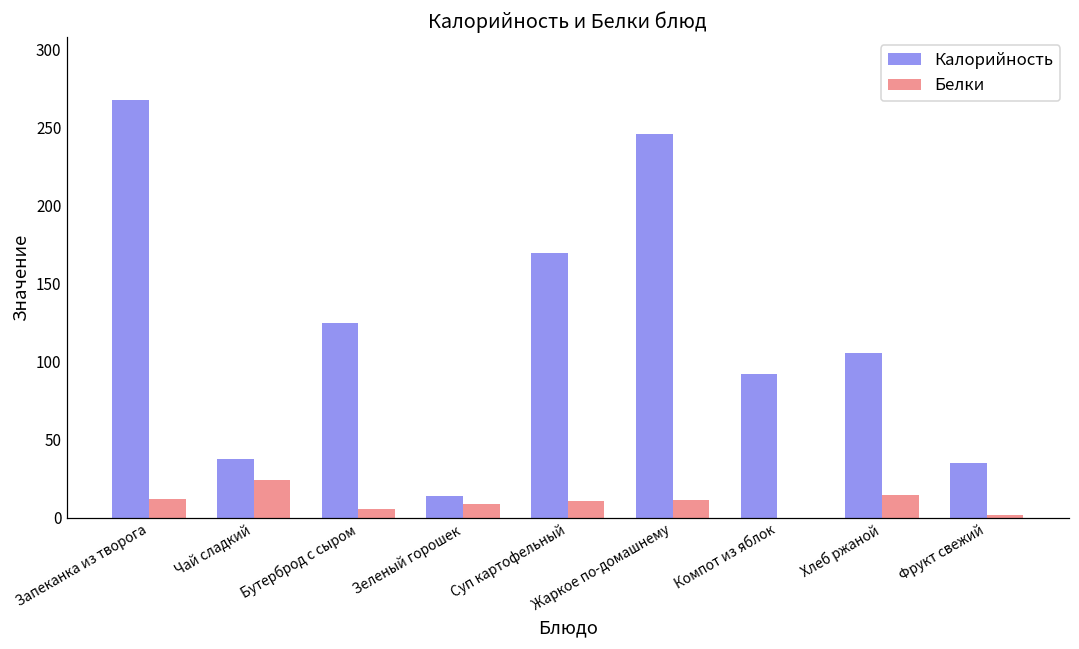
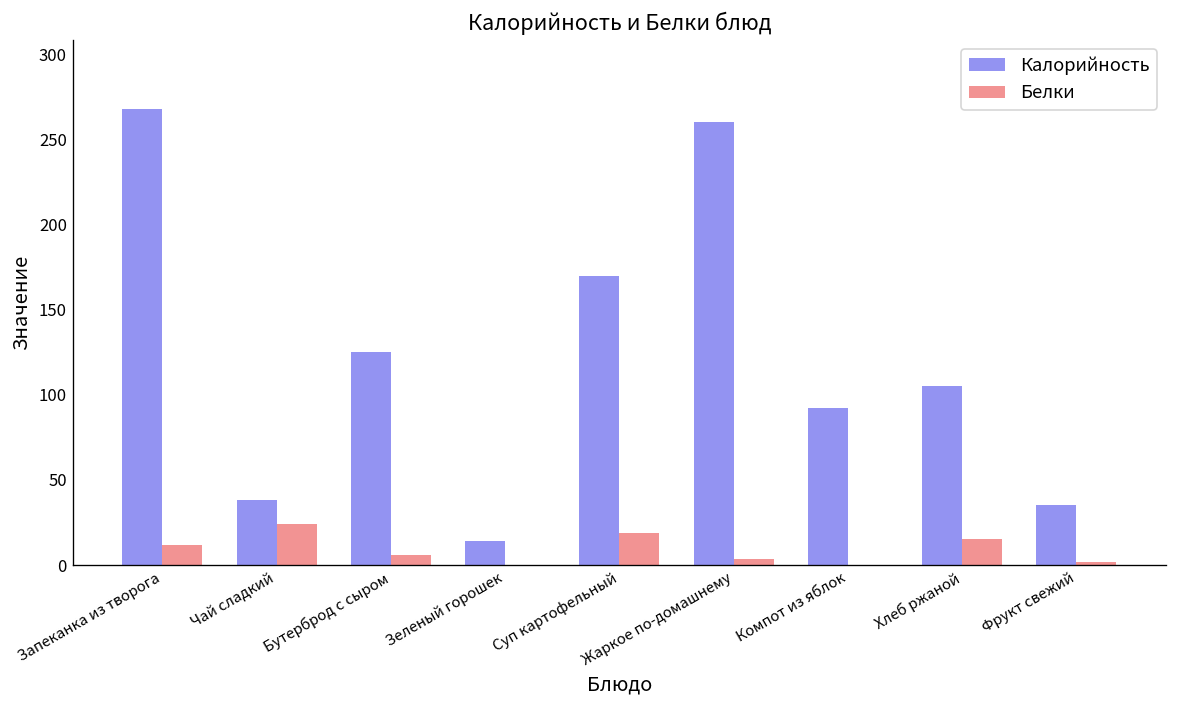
Белки, Зеленый горошек: 9 -> 0
Белки, Суп картофельный: 11 -> 19
Калорийность, Жаркое по-домашнему: 246 -> 260
Белки, Жаркое по-домашнему: 12 -> 4
